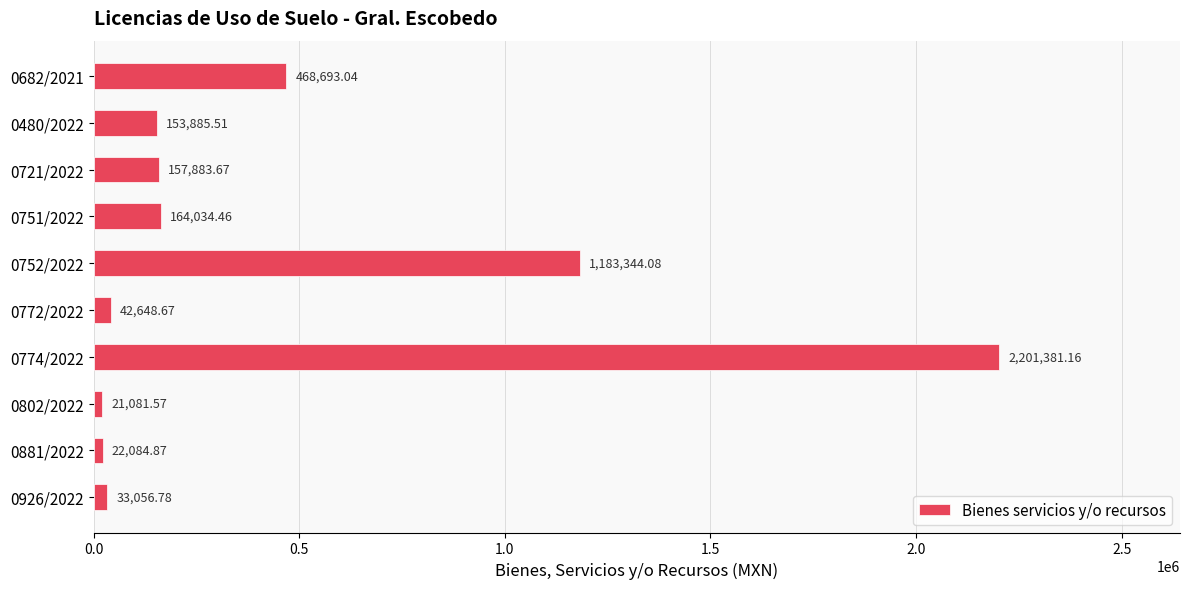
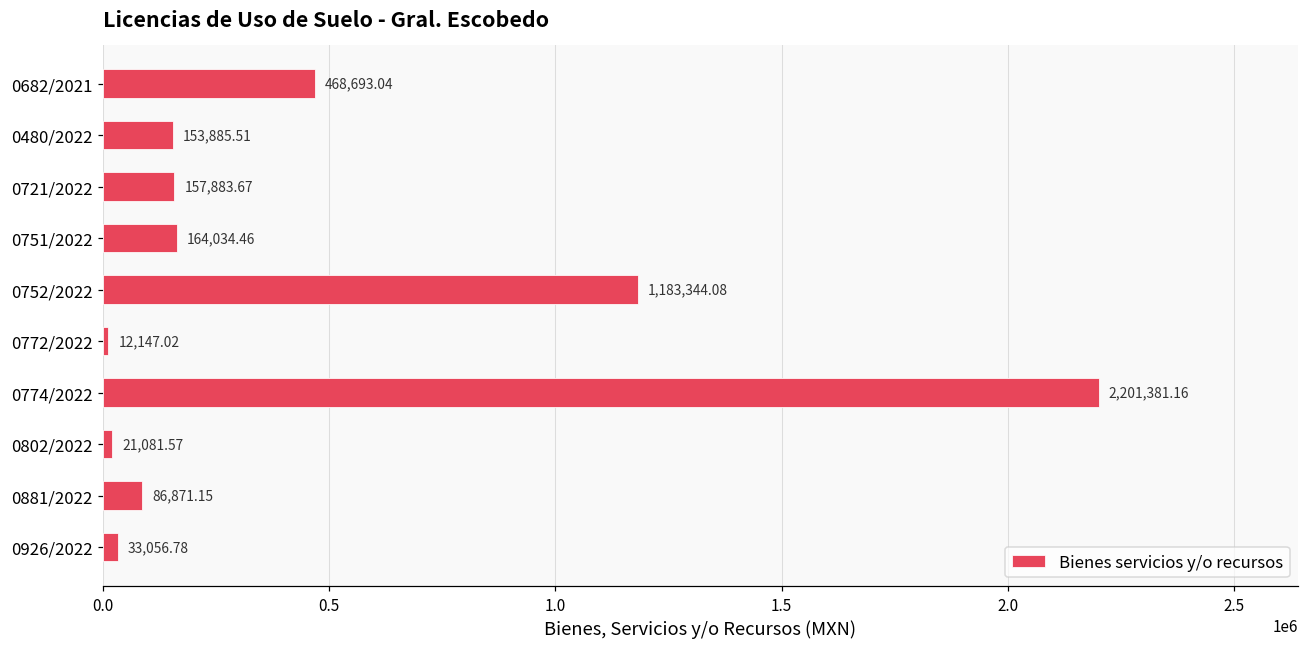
0772/2022: 42,648.67 -> 12,147.02
0881/2022: 22,084.87 -> 86,871.15
